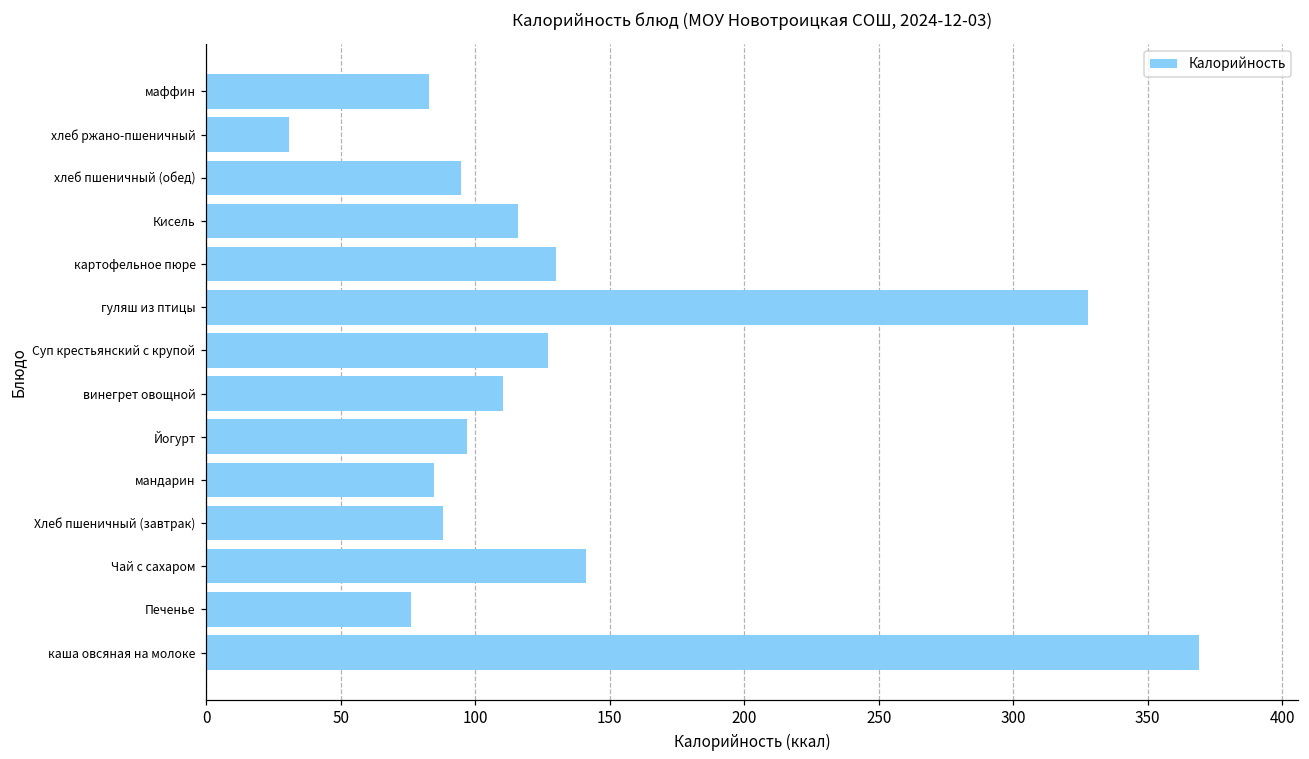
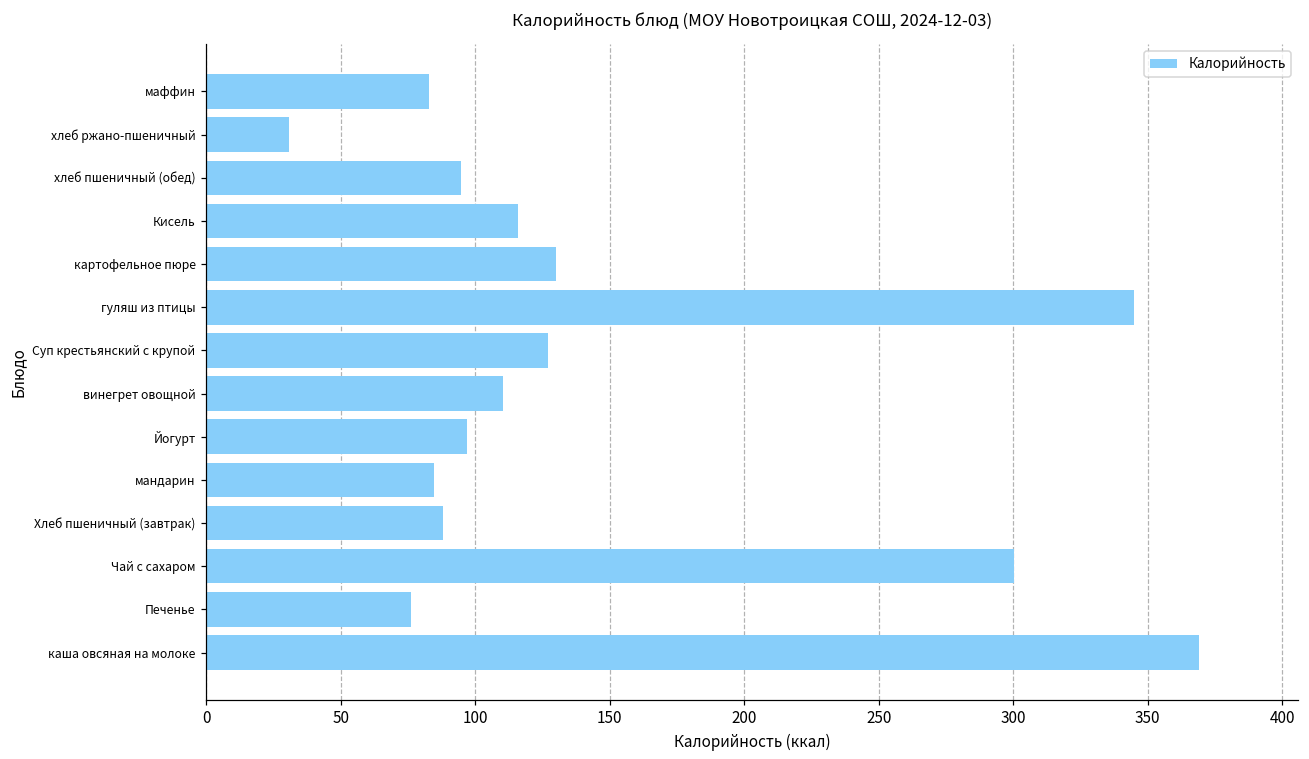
гуляш из птицы: 328 -> 345
Чай с сахаром: 141 -> 300
